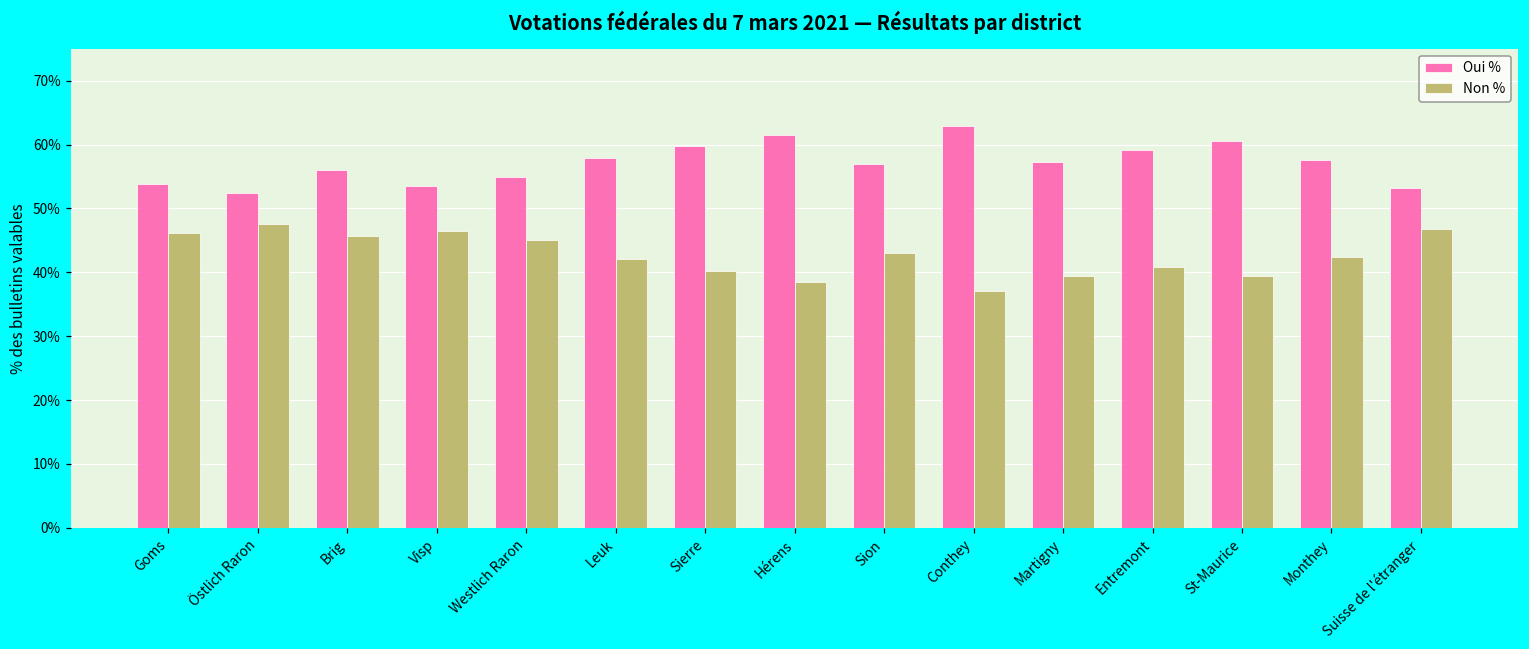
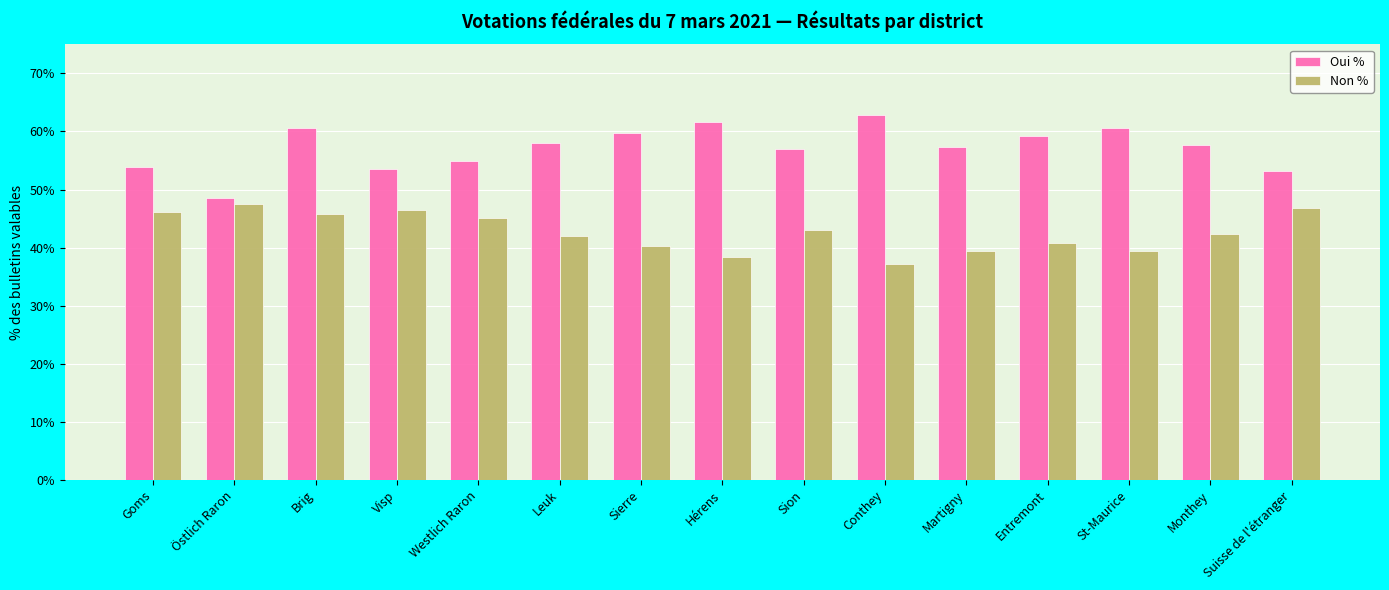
Oui %, Östlich Raron: 52% -> 48%
Oui %, Brig: 56% -> 61%
